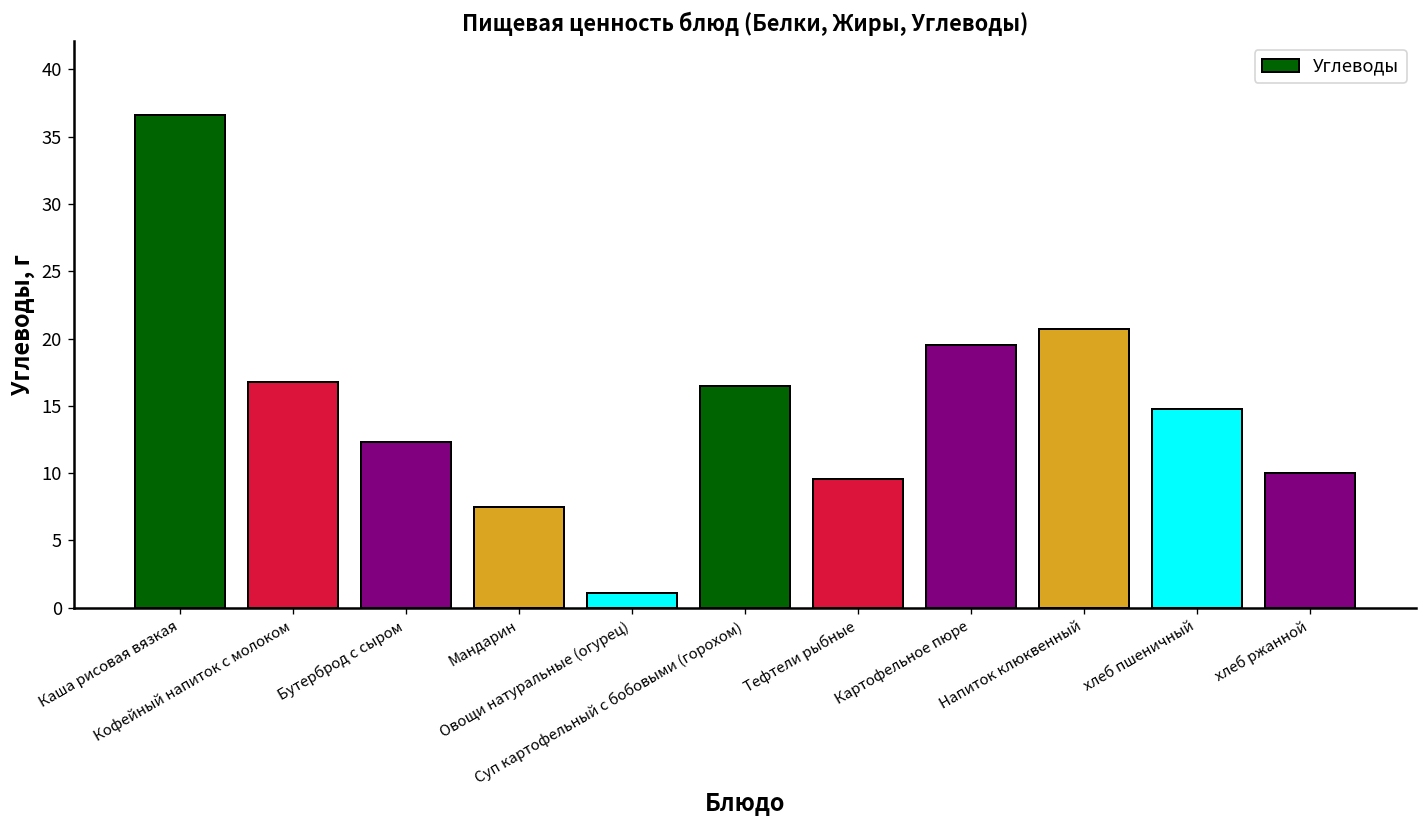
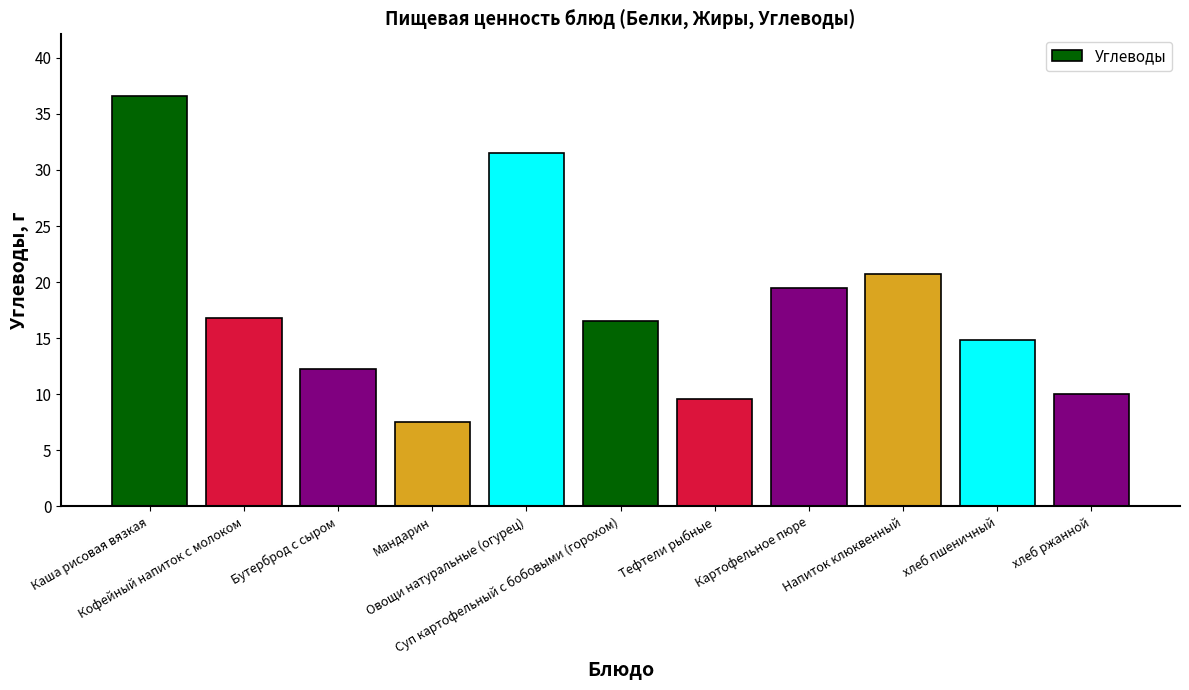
Овощи натуральные (огурец): 1.1 -> 31.5
